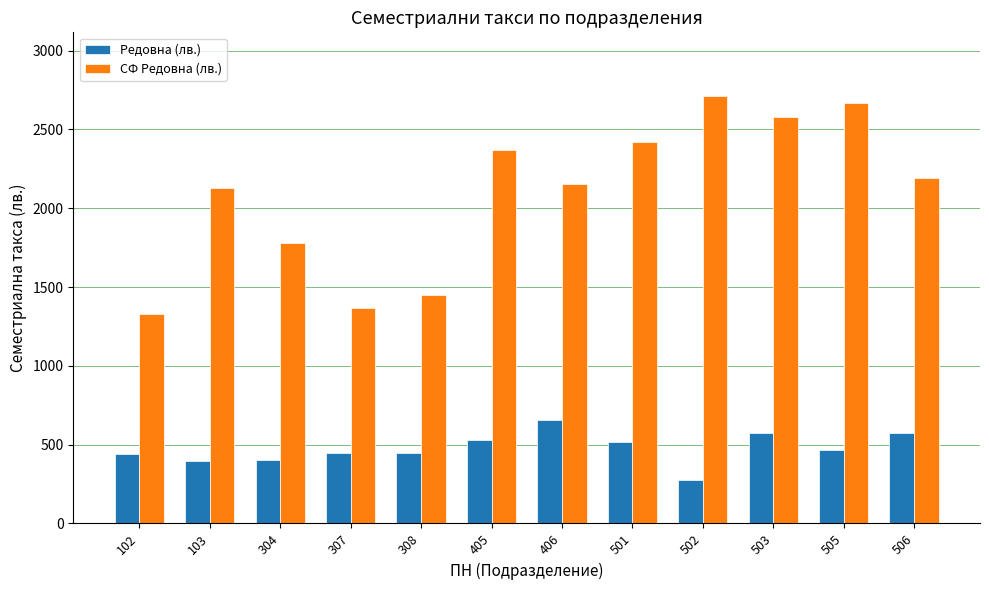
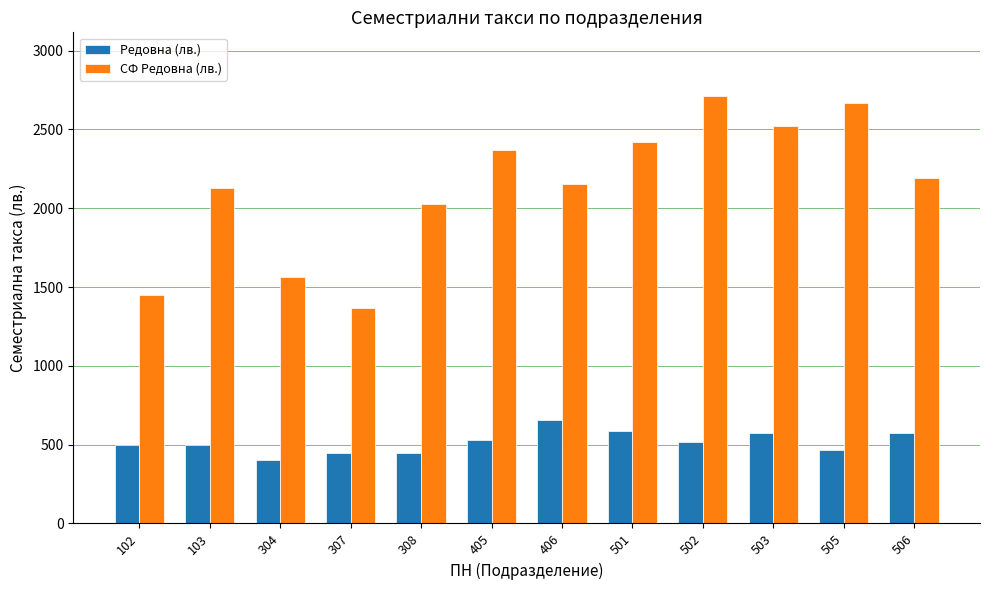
Редовна (лв.), 102: 440 -> 500
СФ Редовна (лв.), 102: 1330 -> 1450
Редовна (лв.), 103: 390 -> 500
СФ Редовна (лв.), 304: 1780 -> 1570
СФ Редовна (лв.), 308: 1450 -> 2030
Редовна (лв.), 501: 520 -> 590
Редовна (лв.), 502: 280 -> 520
СФ Редовна (лв.), 503: 2580 -> 2520
